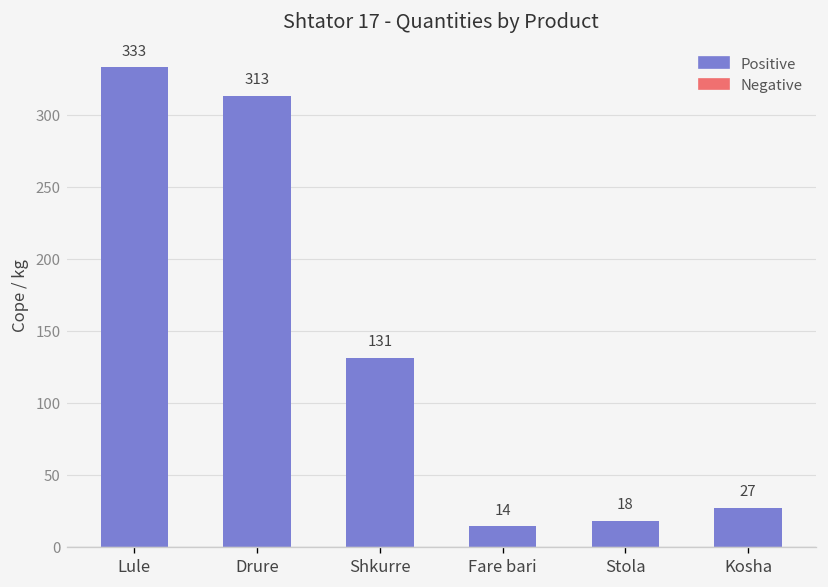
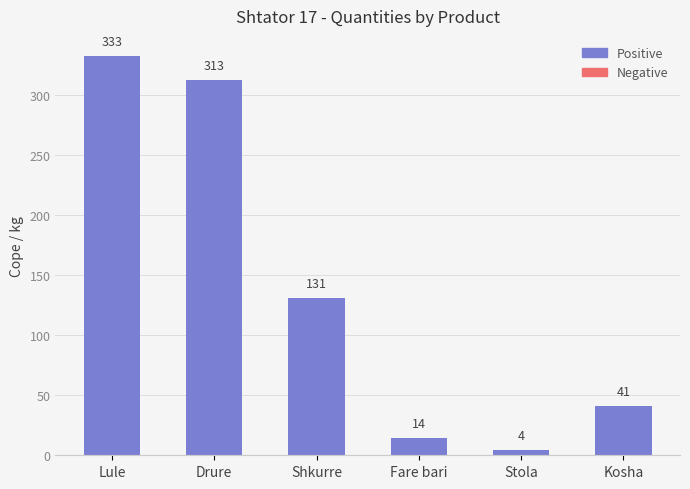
Stola: 18 -> 4
Kosha: 27 -> 41
